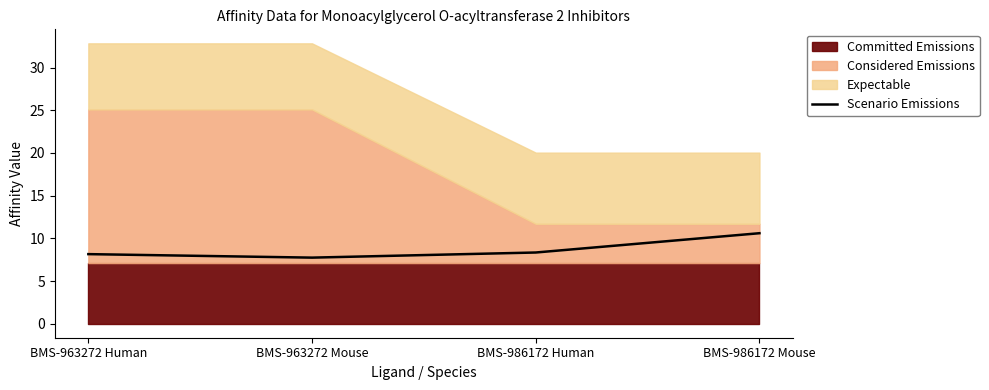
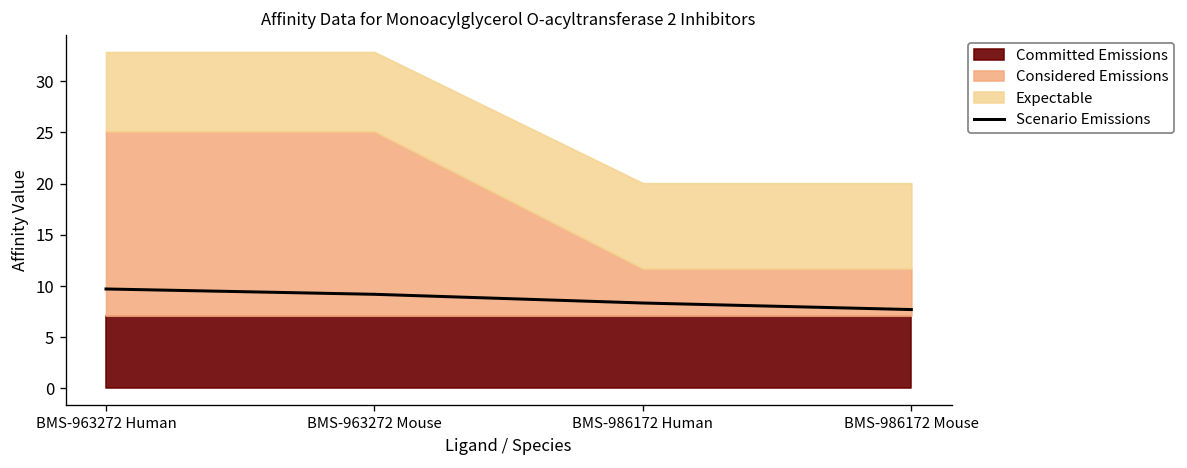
Scenario Emissions, BMS-963272 Human: 8 -> 10
Scenario Emissions, BMS-963272 Mouse: 8 -> 9
Scenario Emissions, BMS-986172 Mouse: 11 -> 8
